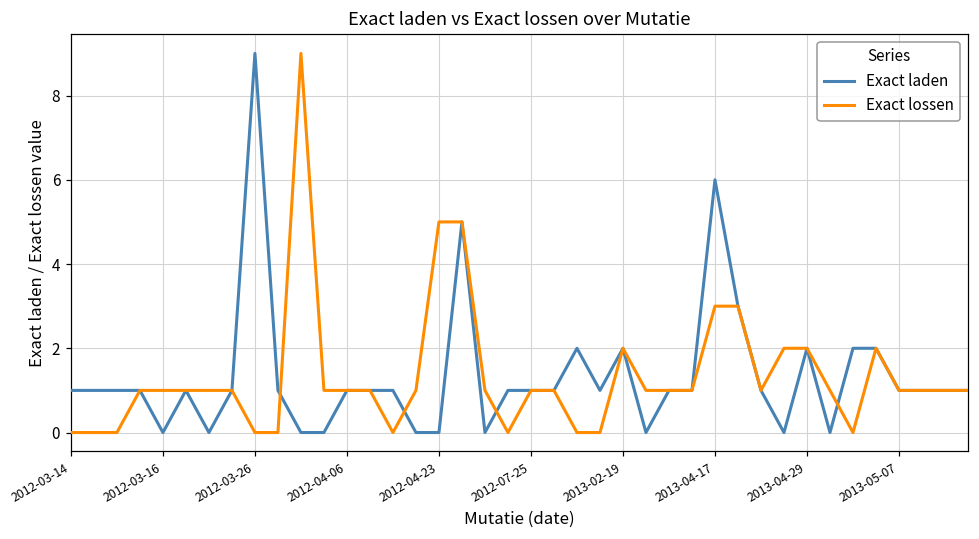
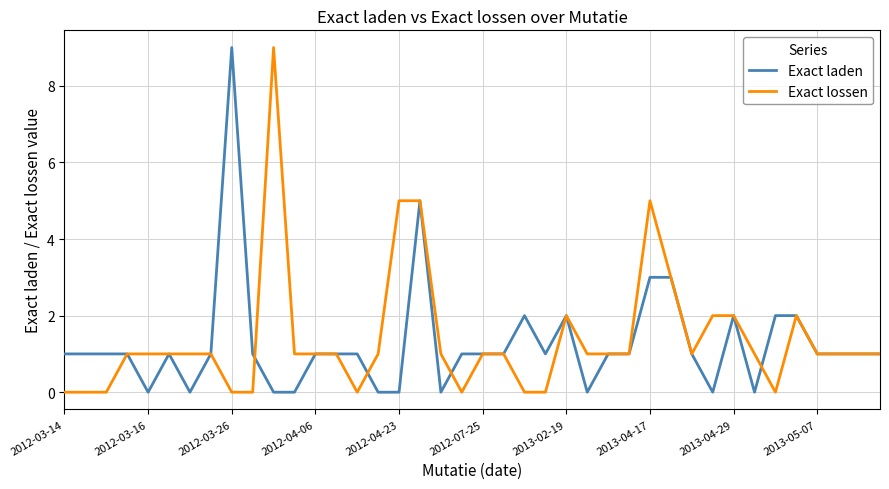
Exact laden, 2013-04-17: 6 -> 3
Exact lossen, 2013-04-17: 3 -> 5
